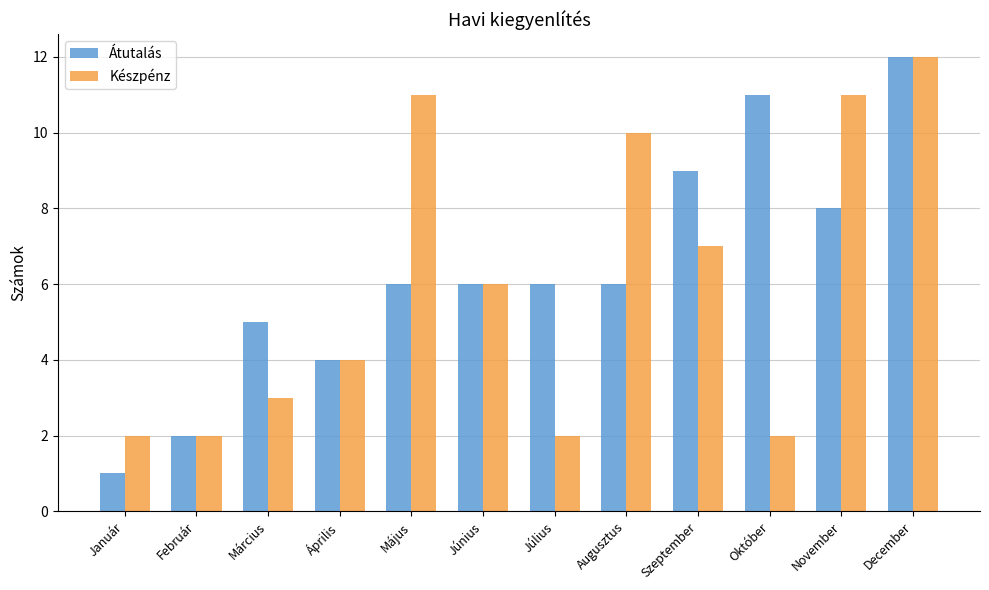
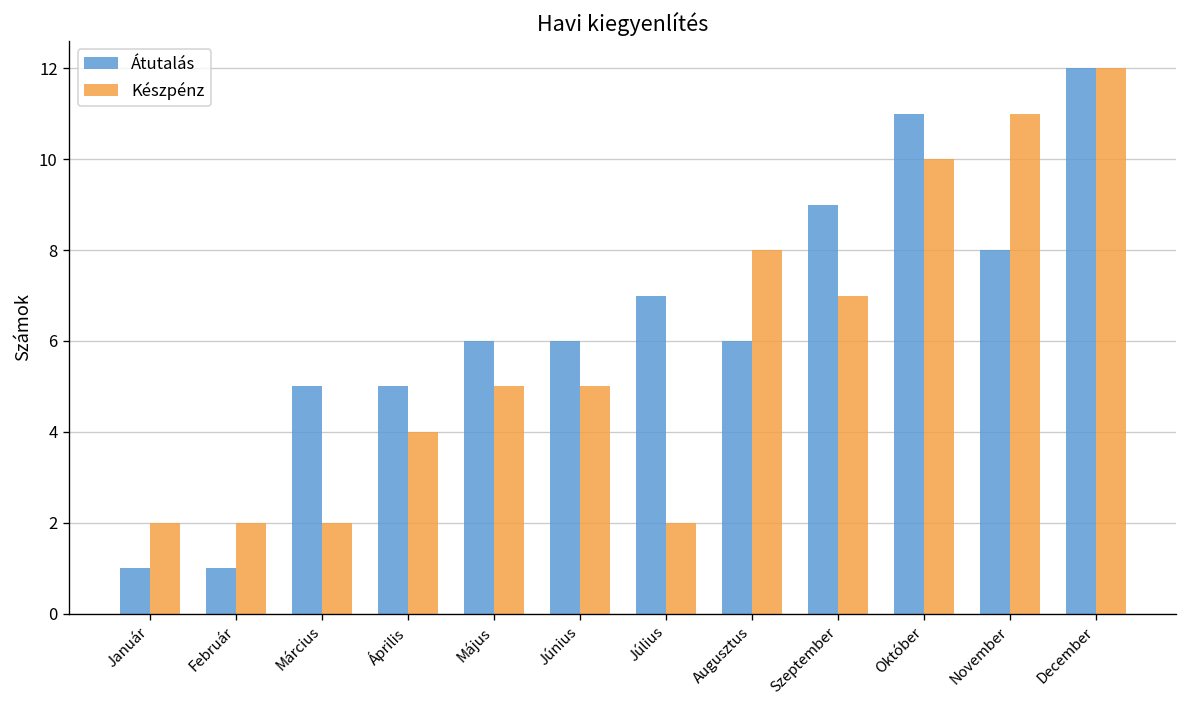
Átutalás, Február: 2 -> 1
Készpénz, Március: 3 -> 2
Átutalás, Április: 4 -> 5
Készpénz, Május: 11 -> 5
Készpénz, Június: 6 -> 5
Átutalás, Július: 6 -> 7
Készpénz, Augusztus: 10 -> 8
Készpénz, Október: 2 -> 10
